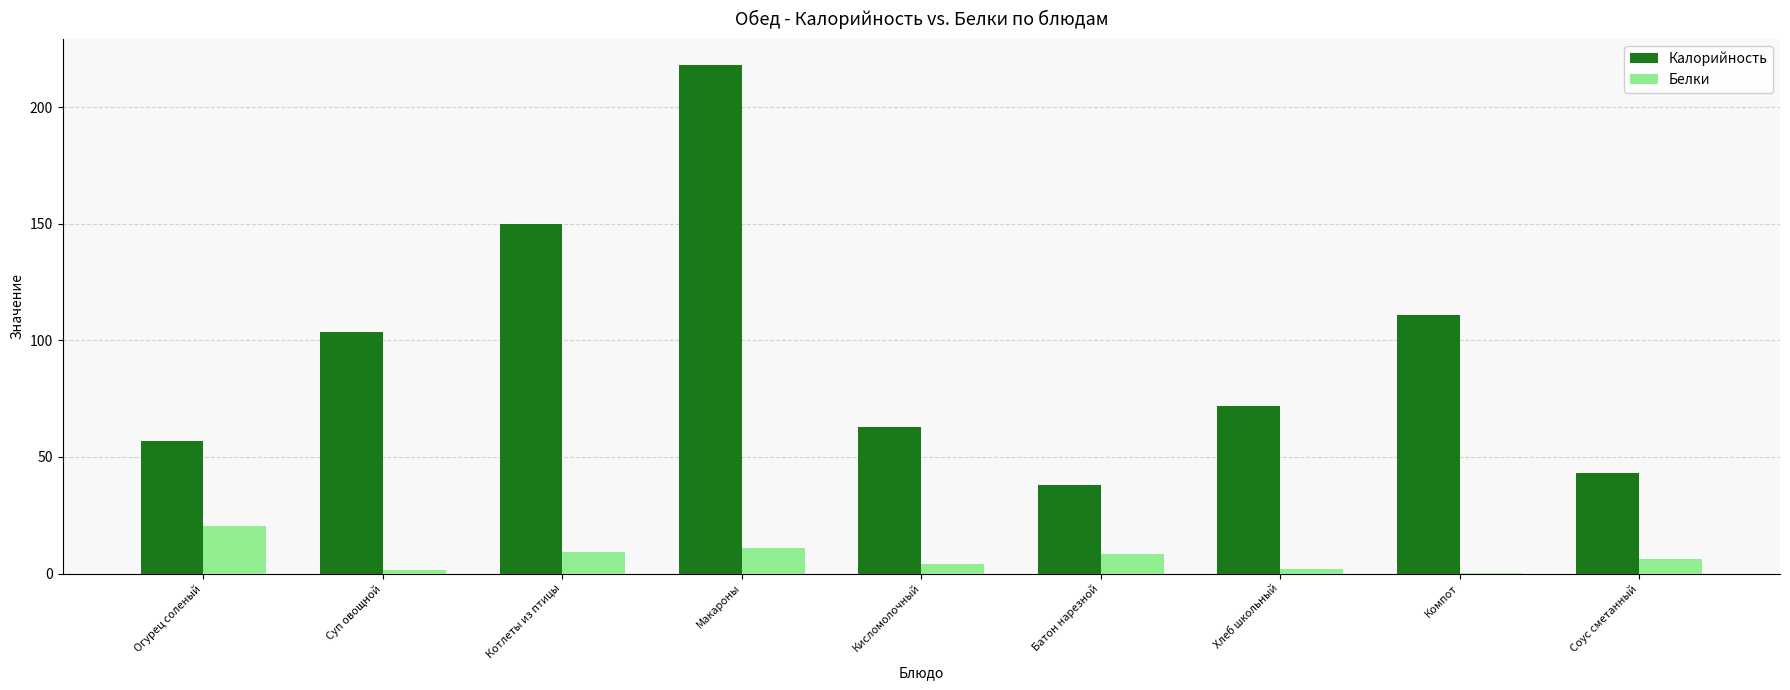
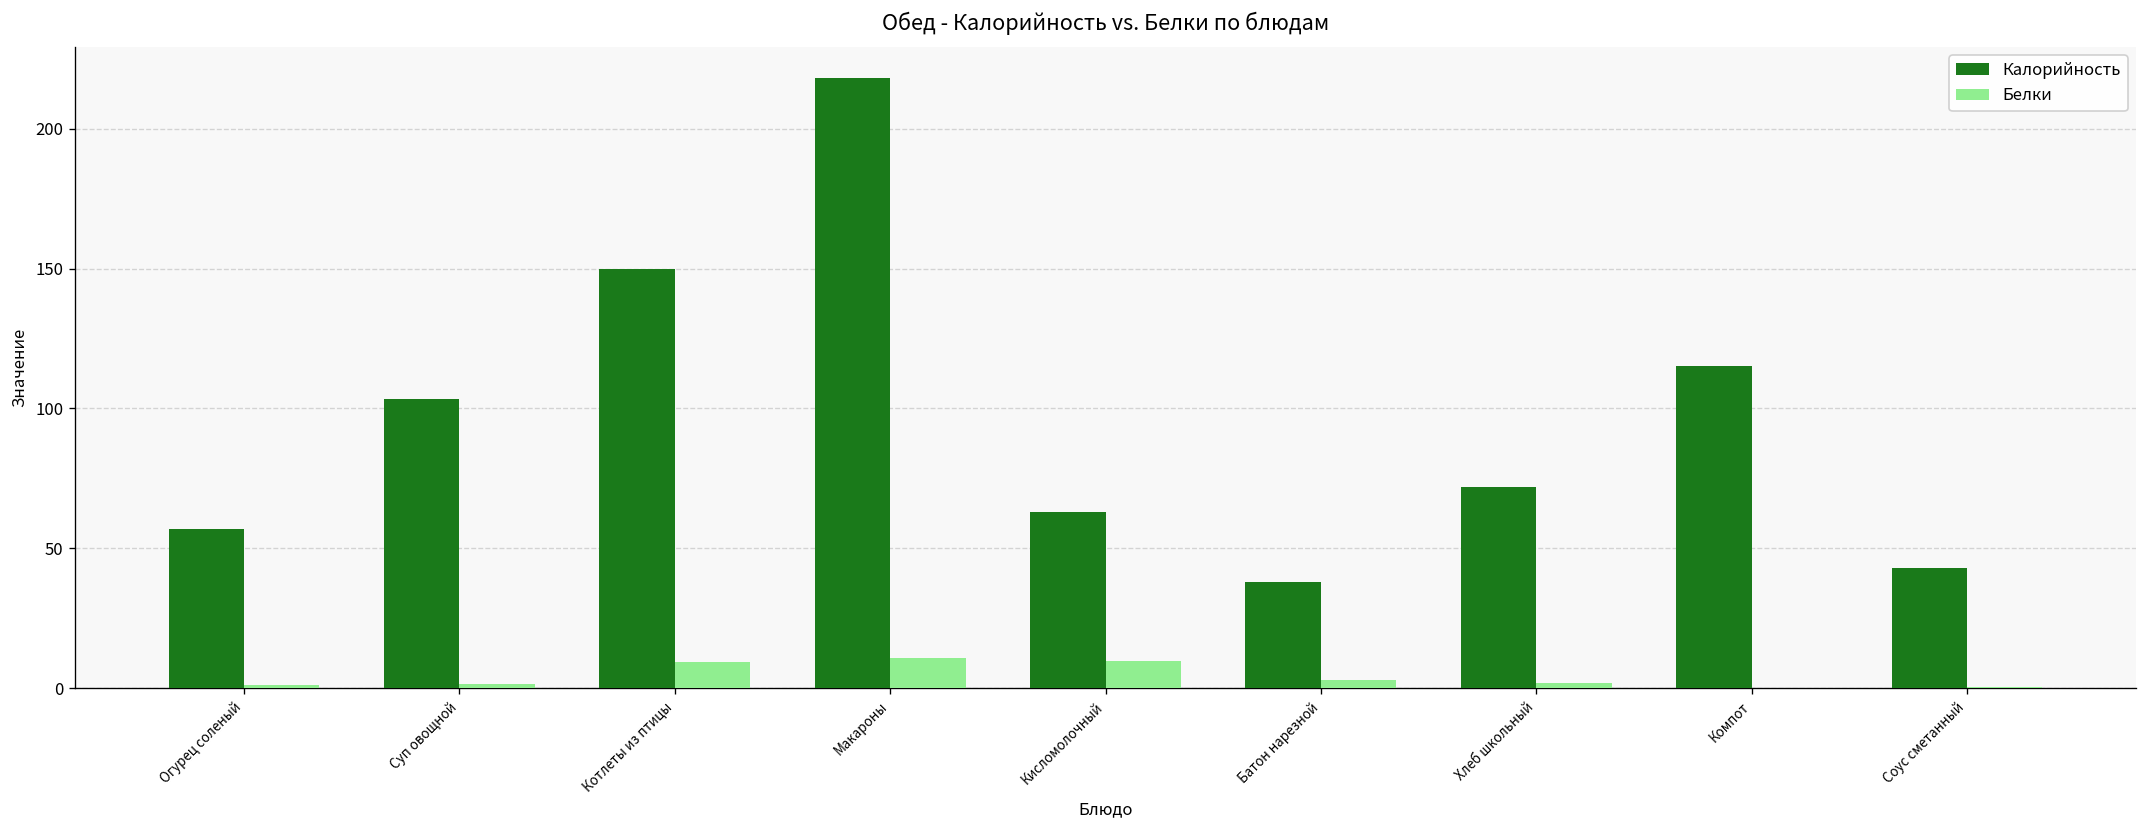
Белки, Огурец соленый: 21 -> 1
Белки, Кисломолочный: 4 -> 10
Белки, Батон нарезной: 8 -> 3
Калорийность, Компот: 111 -> 115
Белки, Соус сметанный: 6 -> 0
